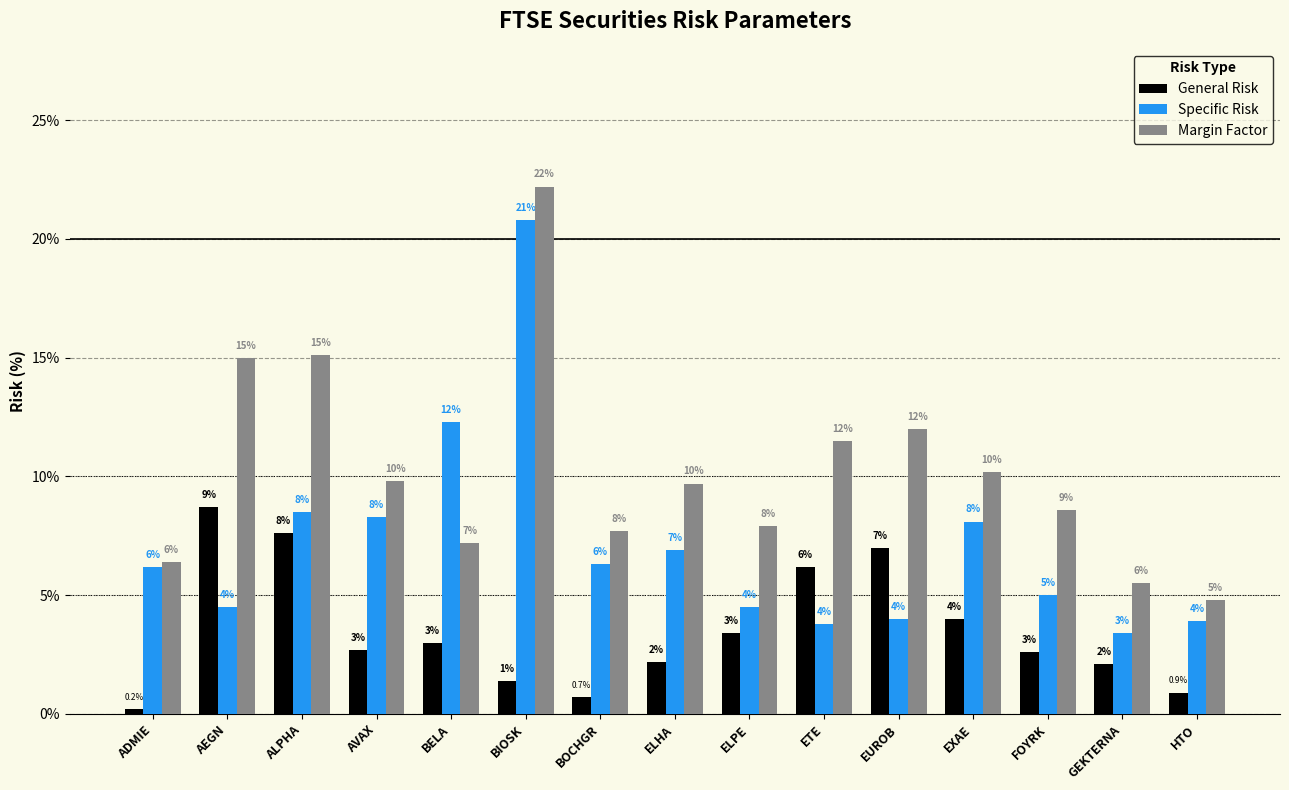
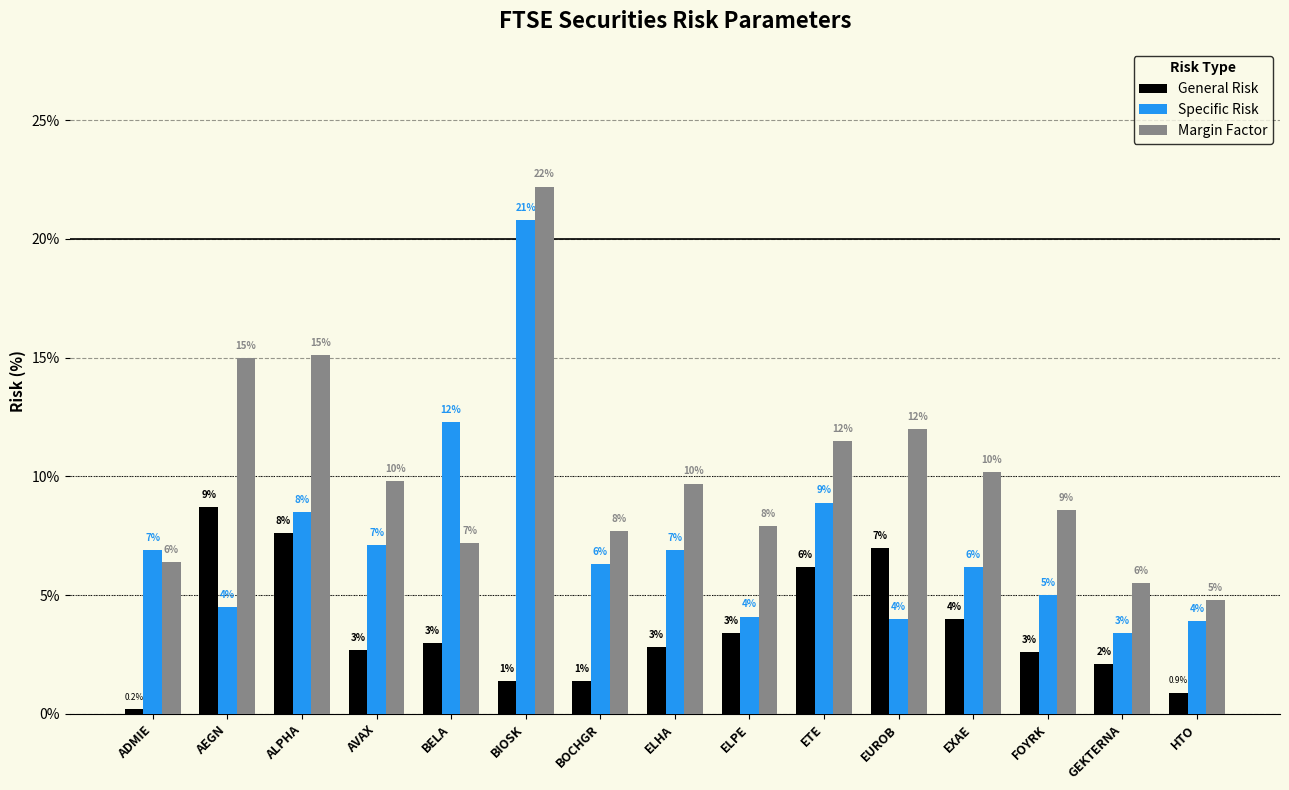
Specific Risk, ADMIE: 6% -> 7%
Specific Risk, AVAX: 8% -> 7%
General Risk, BOCHGR: 0.7% -> 1%
General Risk, ELHA: 2% -> 3%
Specific Risk, ELPE: 4.5% -> 4.1%
Specific Risk, ETE: 4% -> 9%
Specific Risk, EXAE: 8% -> 6%
